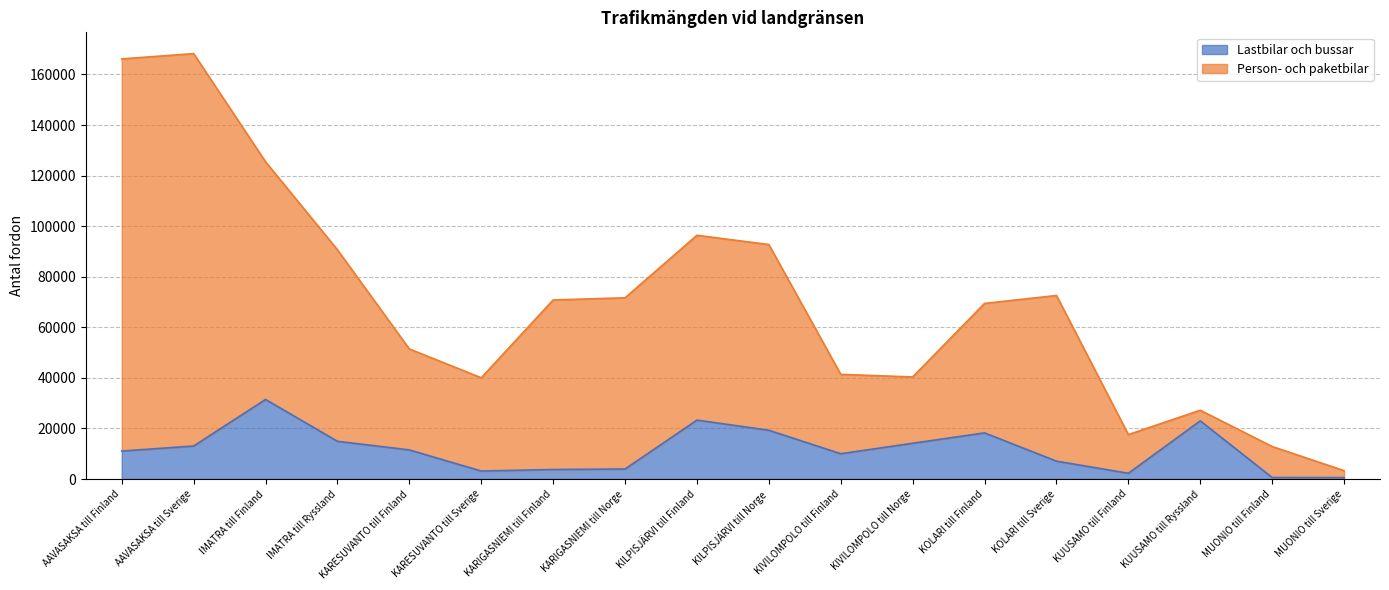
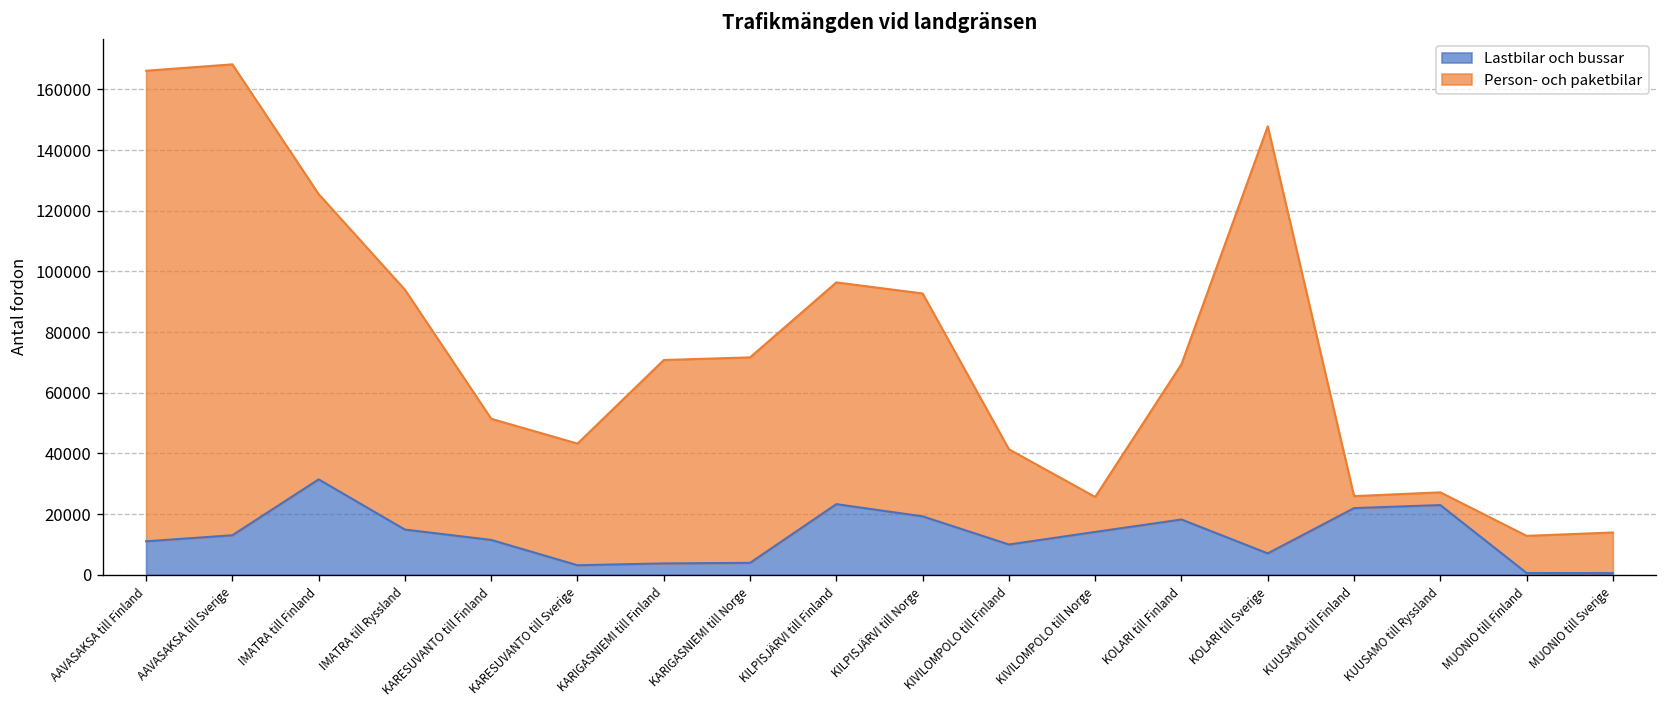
Person- och paketbilar, IMATRA till Ryssland: 76000 -> 79000
Person- och paketbilar, KARESUVANTO till Sverige: 37000 -> 40000
Person- och paketbilar, KIVILOMPOLO till Norge: 26000 -> 12000
Person- och paketbilar, KOLARI till Sverige: 66000 -> 141000
Lastbilar och bussar, KUUSAMO till Finland: 2000 -> 22000
Person- och paketbilar, KUUSAMO till Finland: 15000 -> 4000
Person- och paketbilar, MUONIO till Sverige: 3000 -> 13000
